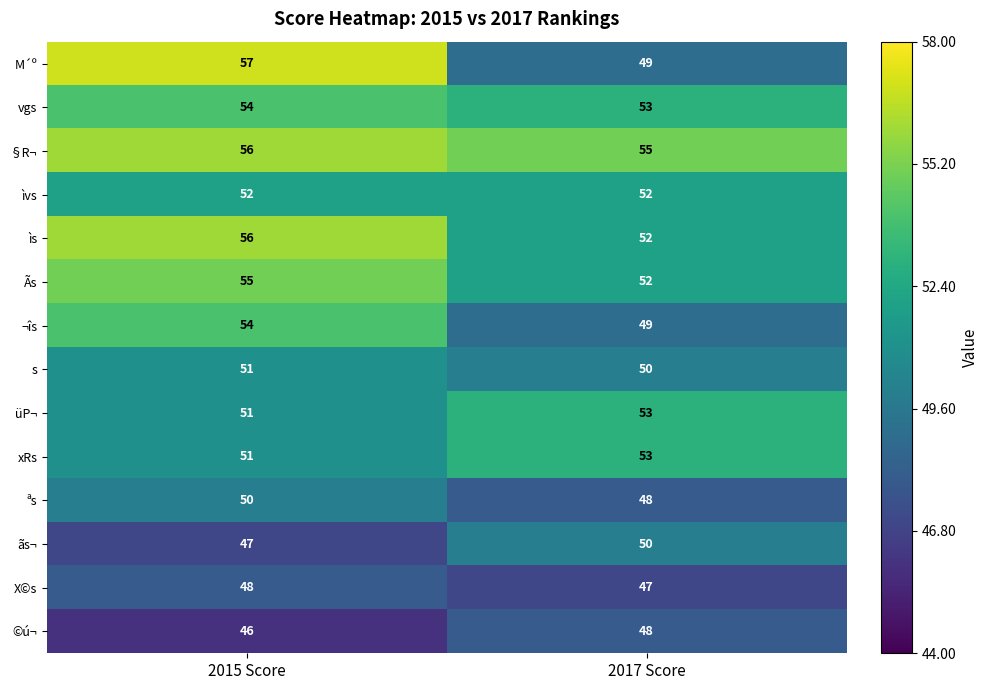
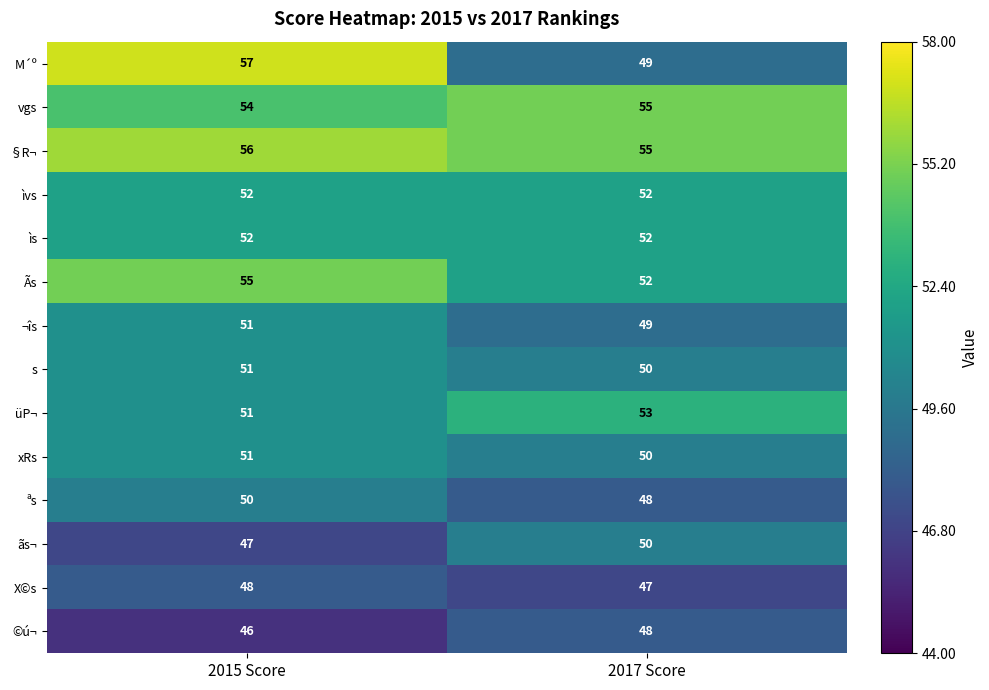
vgs, 2017 Score: 53 -> 55
ìs, 2015 Score: 56 -> 52
¬îs, 2015 Score: 54 -> 51
xRs, 2017 Score: 53 -> 50
